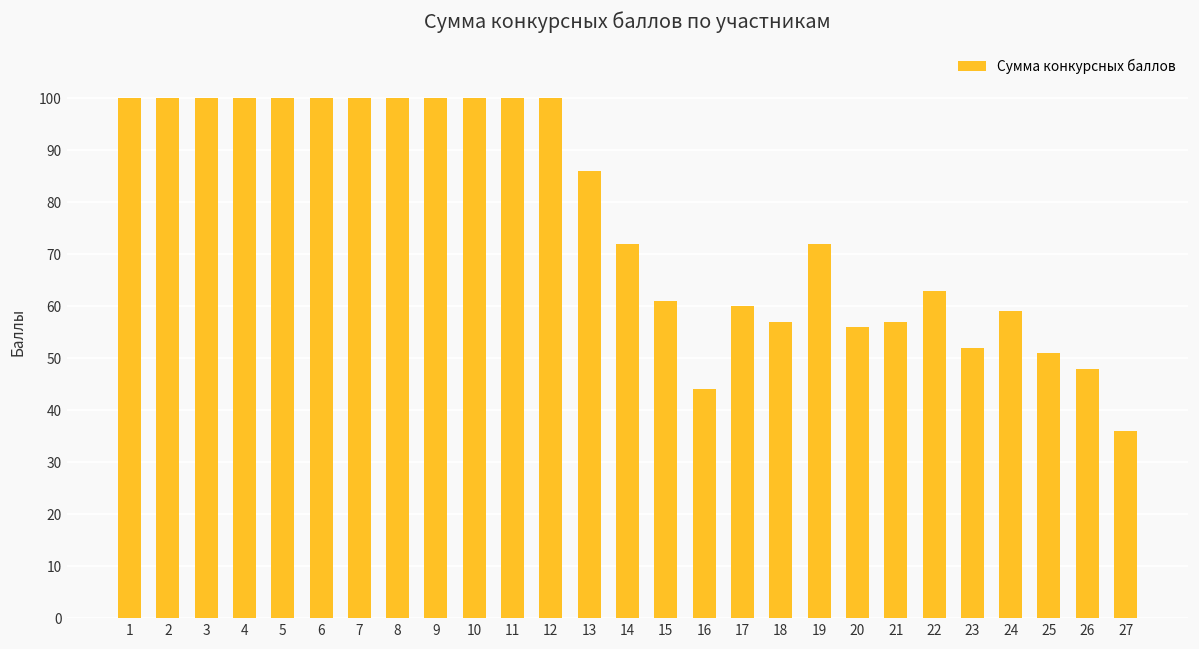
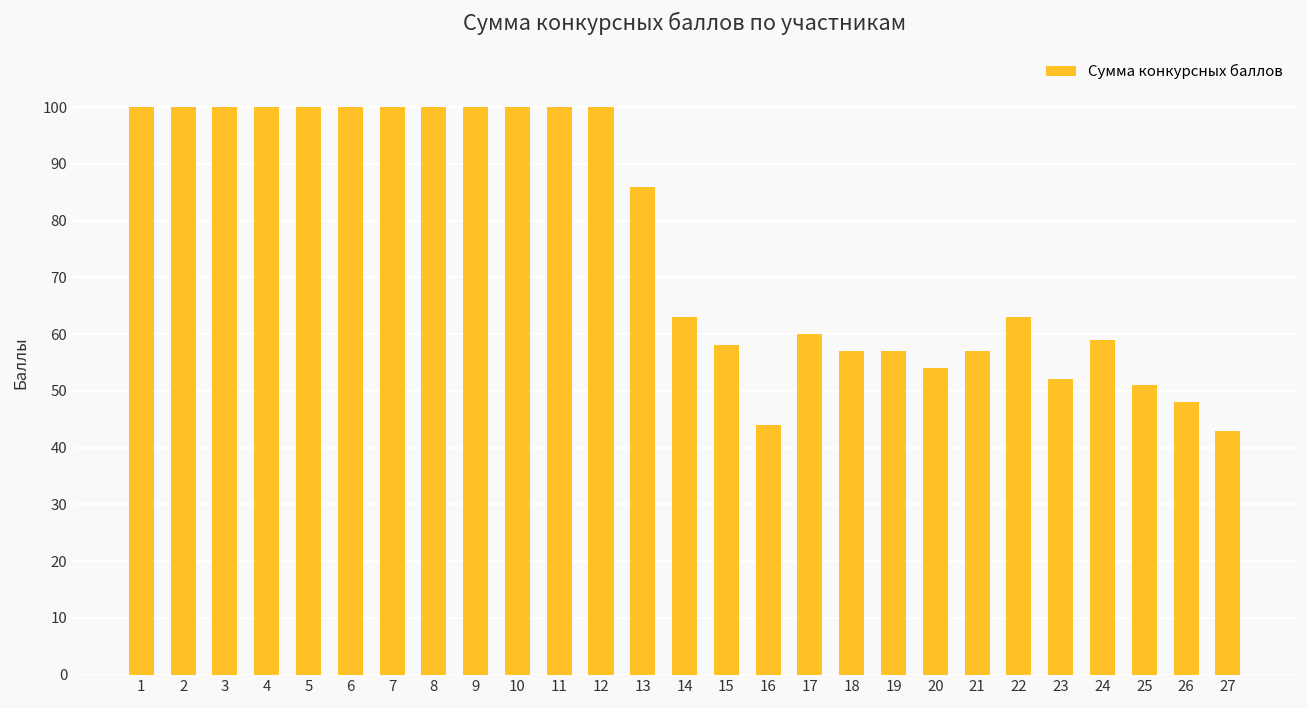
14: 72 -> 63
15: 61 -> 58
19: 72 -> 57
20: 56 -> 54
27: 36 -> 43
